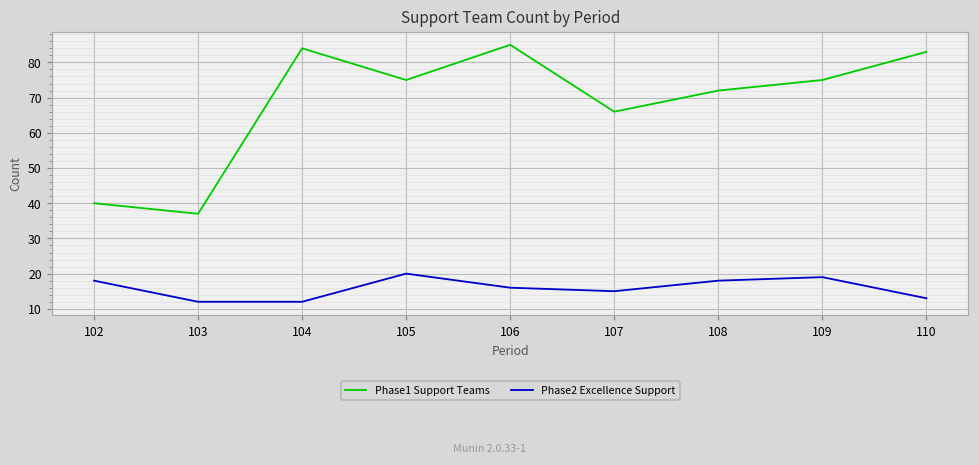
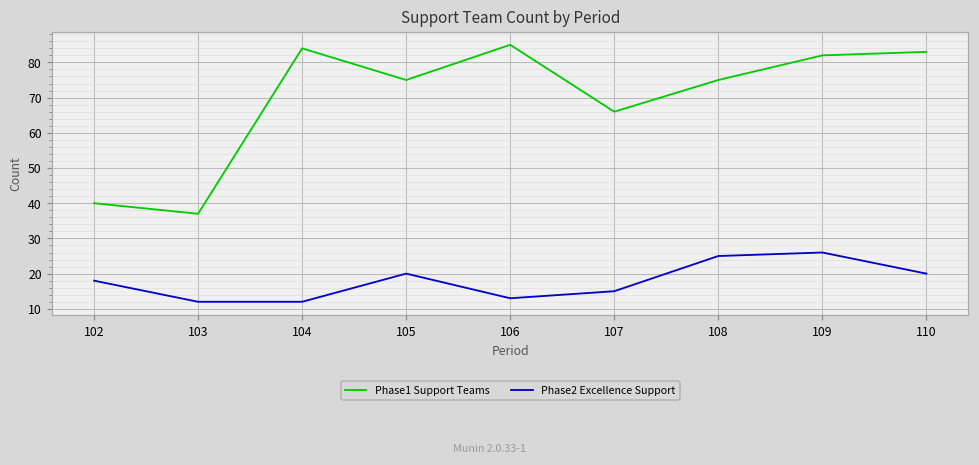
Phase2 Excellence Support, 106: 16 -> 13
Phase1 Support Teams, 108: 72 -> 75
Phase2 Excellence Support, 108: 18 -> 25
Phase1 Support Teams, 109: 75 -> 82
Phase2 Excellence Support, 109: 19 -> 26
Phase2 Excellence Support, 110: 13 -> 20
